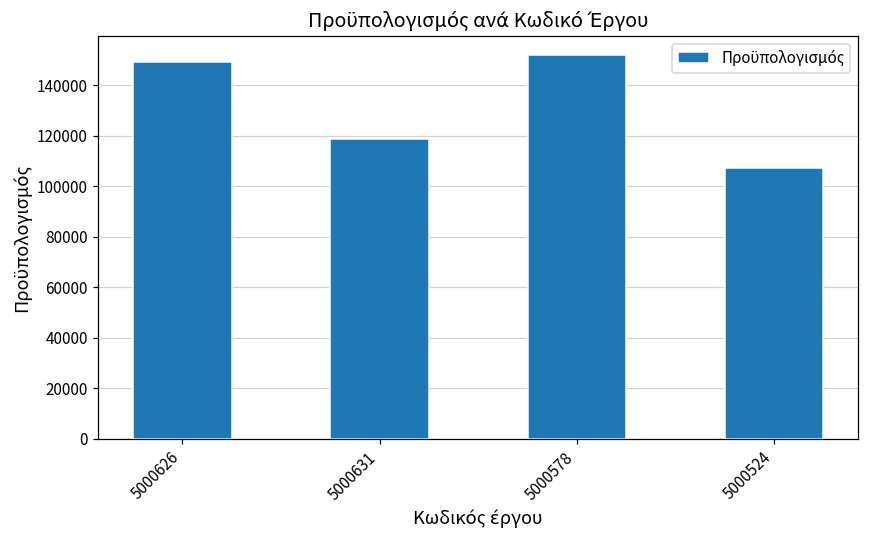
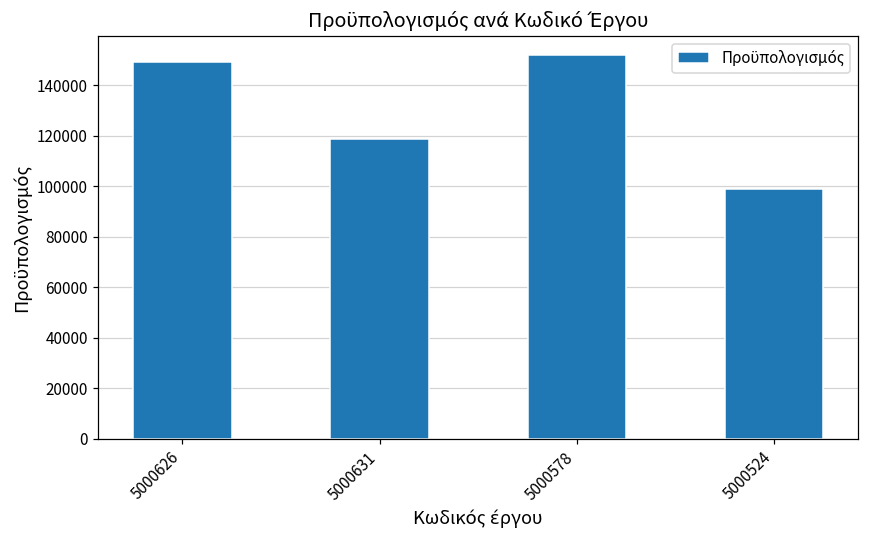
5000524: 107000 -> 99000
